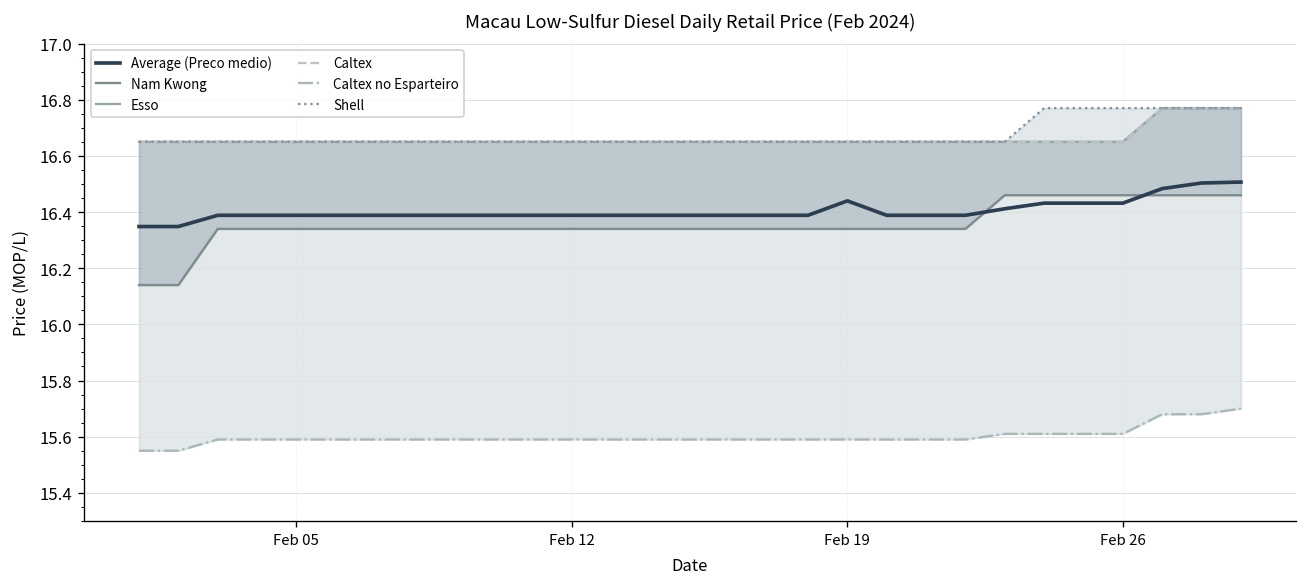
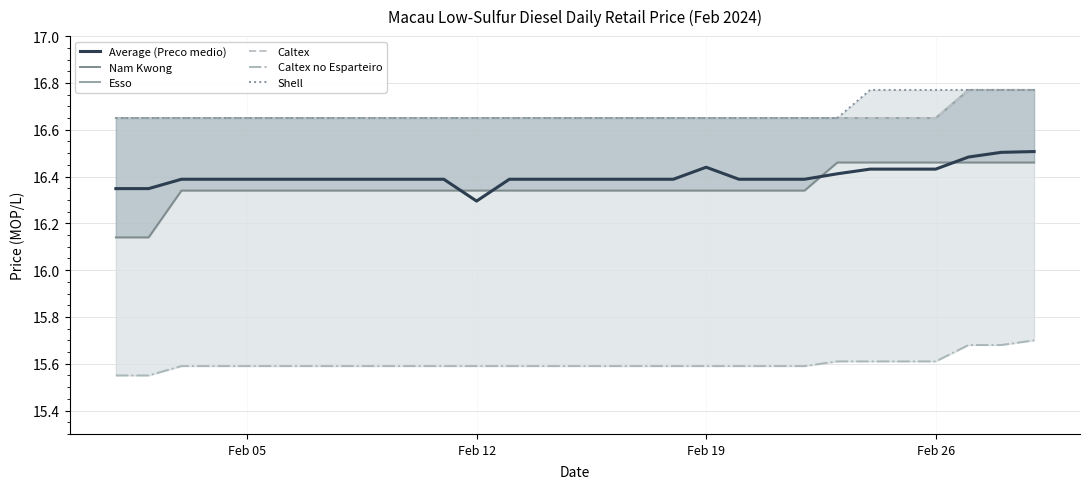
Average (Preco medio), Feb 12: 16.39 -> 16.30
